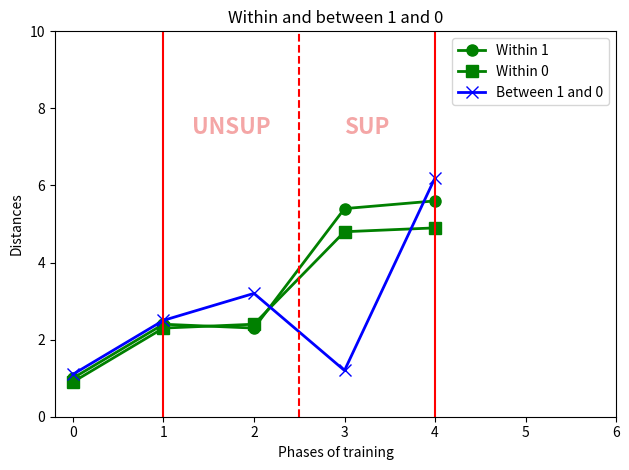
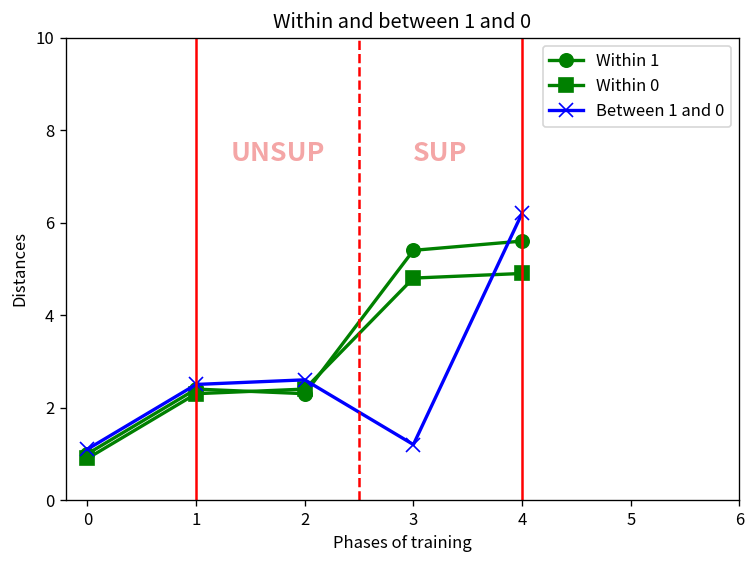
Between 1 and 0, 2: 3.2 -> 2.6
